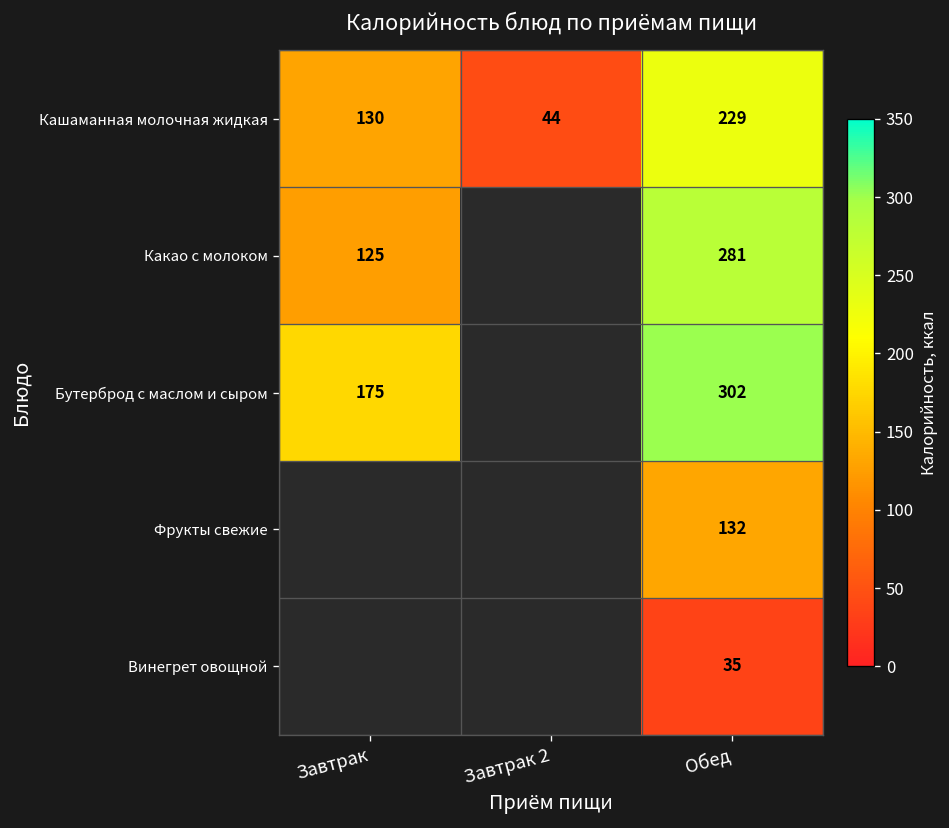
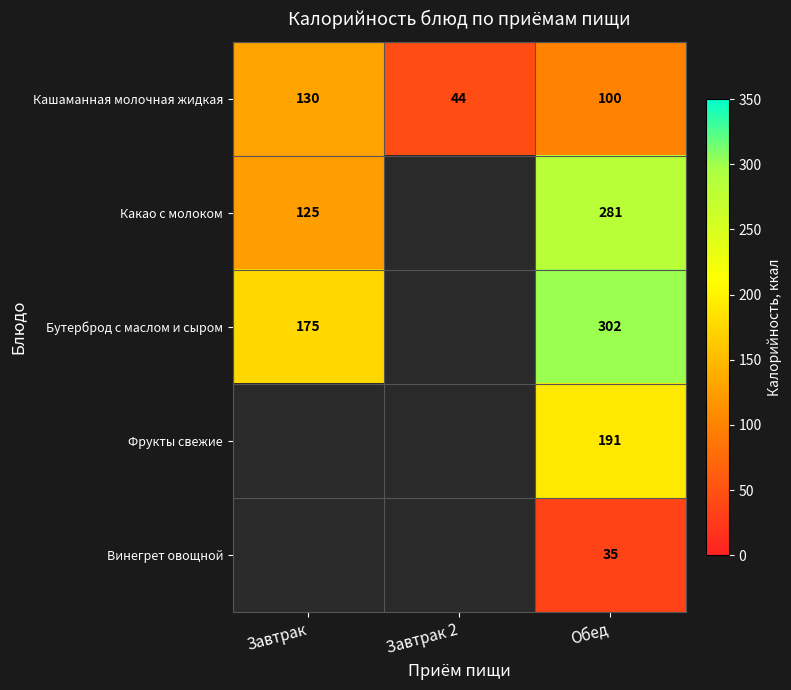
Кашаманная молочная жидкая, Обед: 229 -> 100
Фрукты свежие, Обед: 132 -> 191
